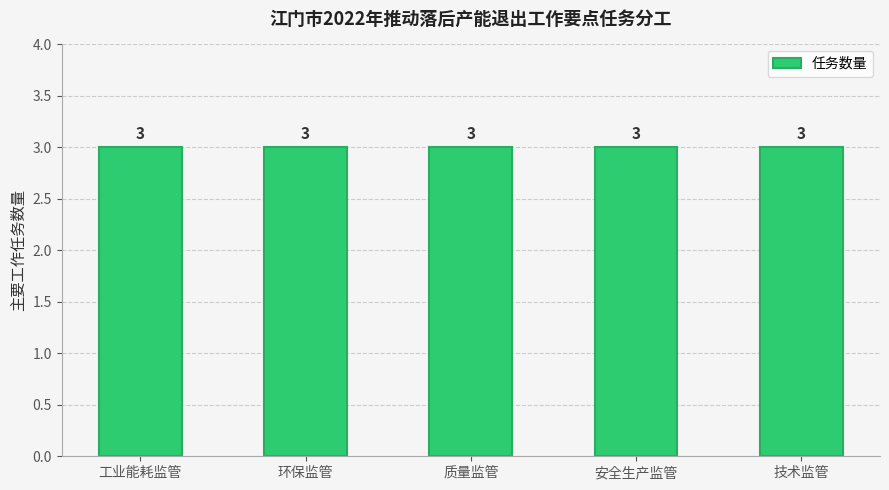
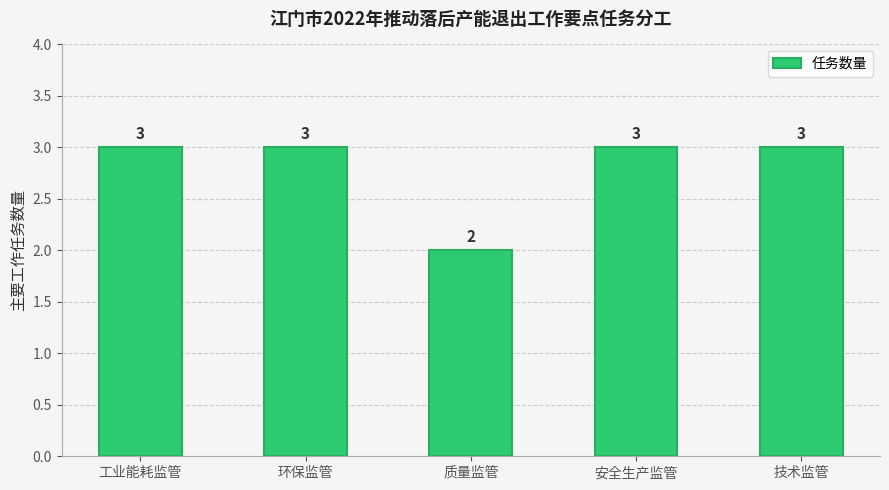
质量监管: 3 -> 2
